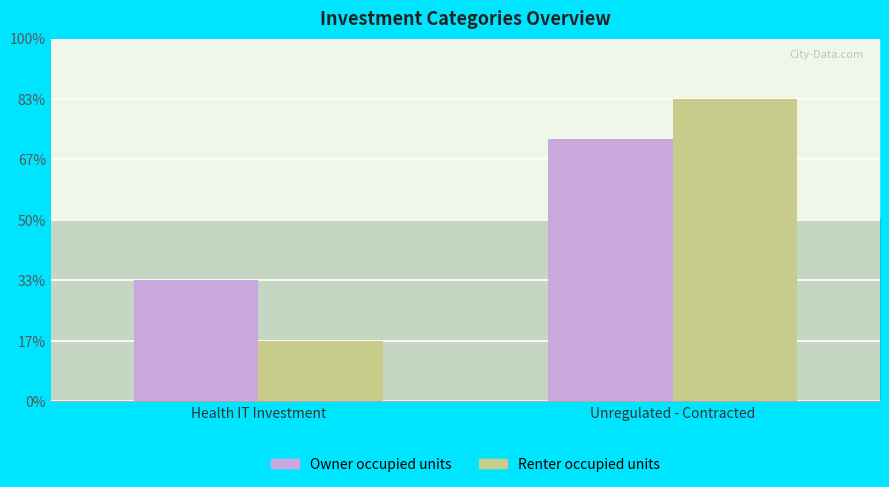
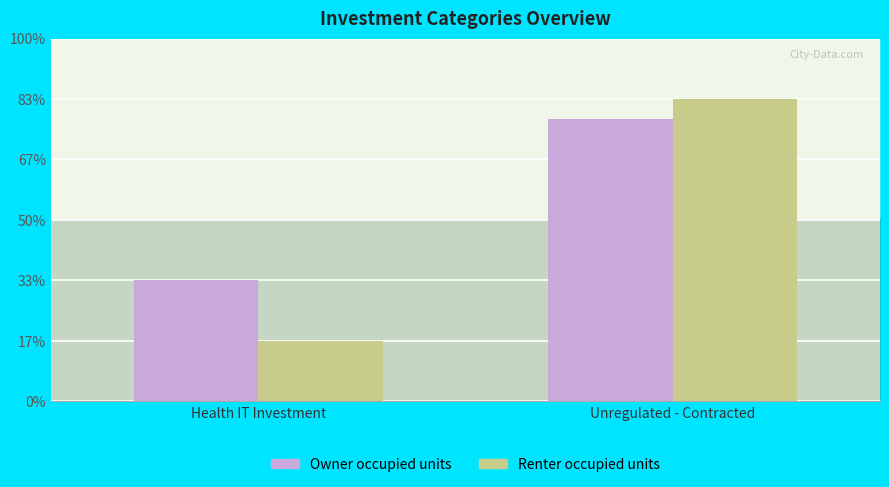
Owner occupied units, Unregulated - Contracted: 72% -> 78%
